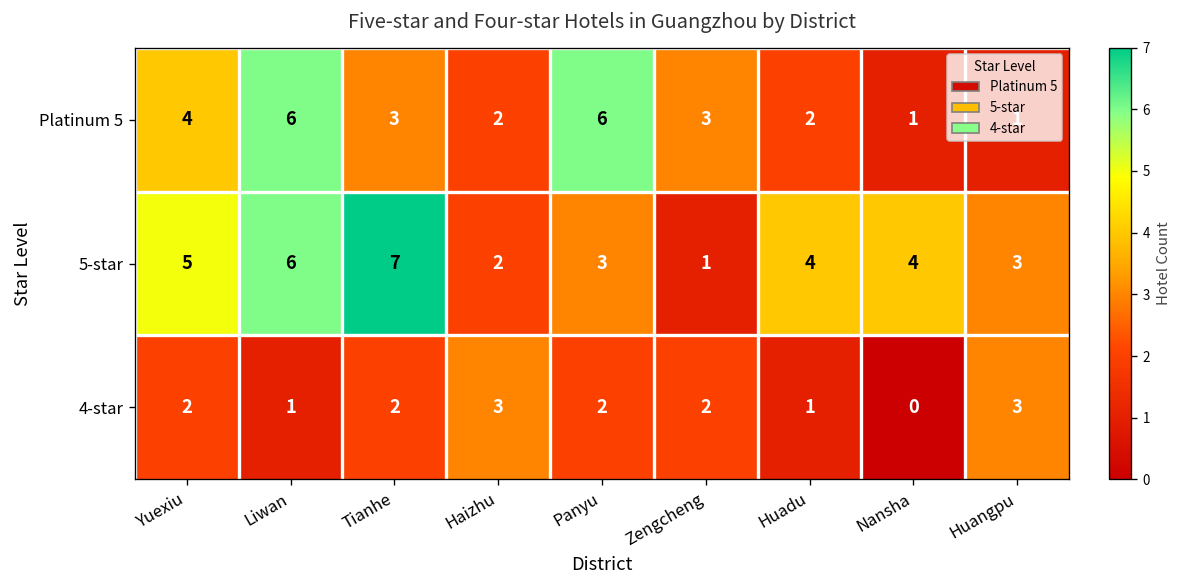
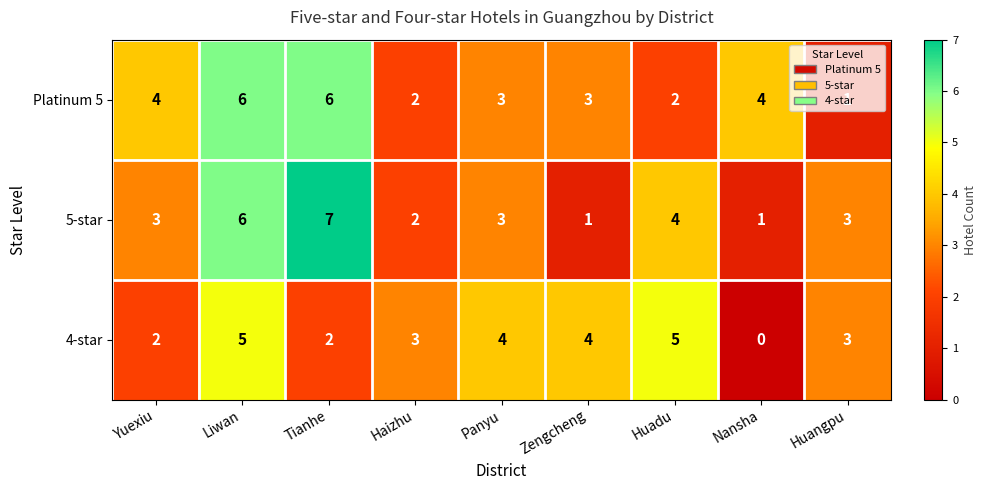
Platinum 5, Tianhe: 3 -> 6
Platinum 5, Panyu: 6 -> 3
Platinum 5, Nansha: 1 -> 4
5-star, Yuexiu: 5 -> 3
5-star, Nansha: 4 -> 1
4-star, Liwan: 1 -> 5
4-star, Panyu: 2 -> 4
4-star, Zengcheng: 2 -> 4
4-star, Huadu: 1 -> 5
